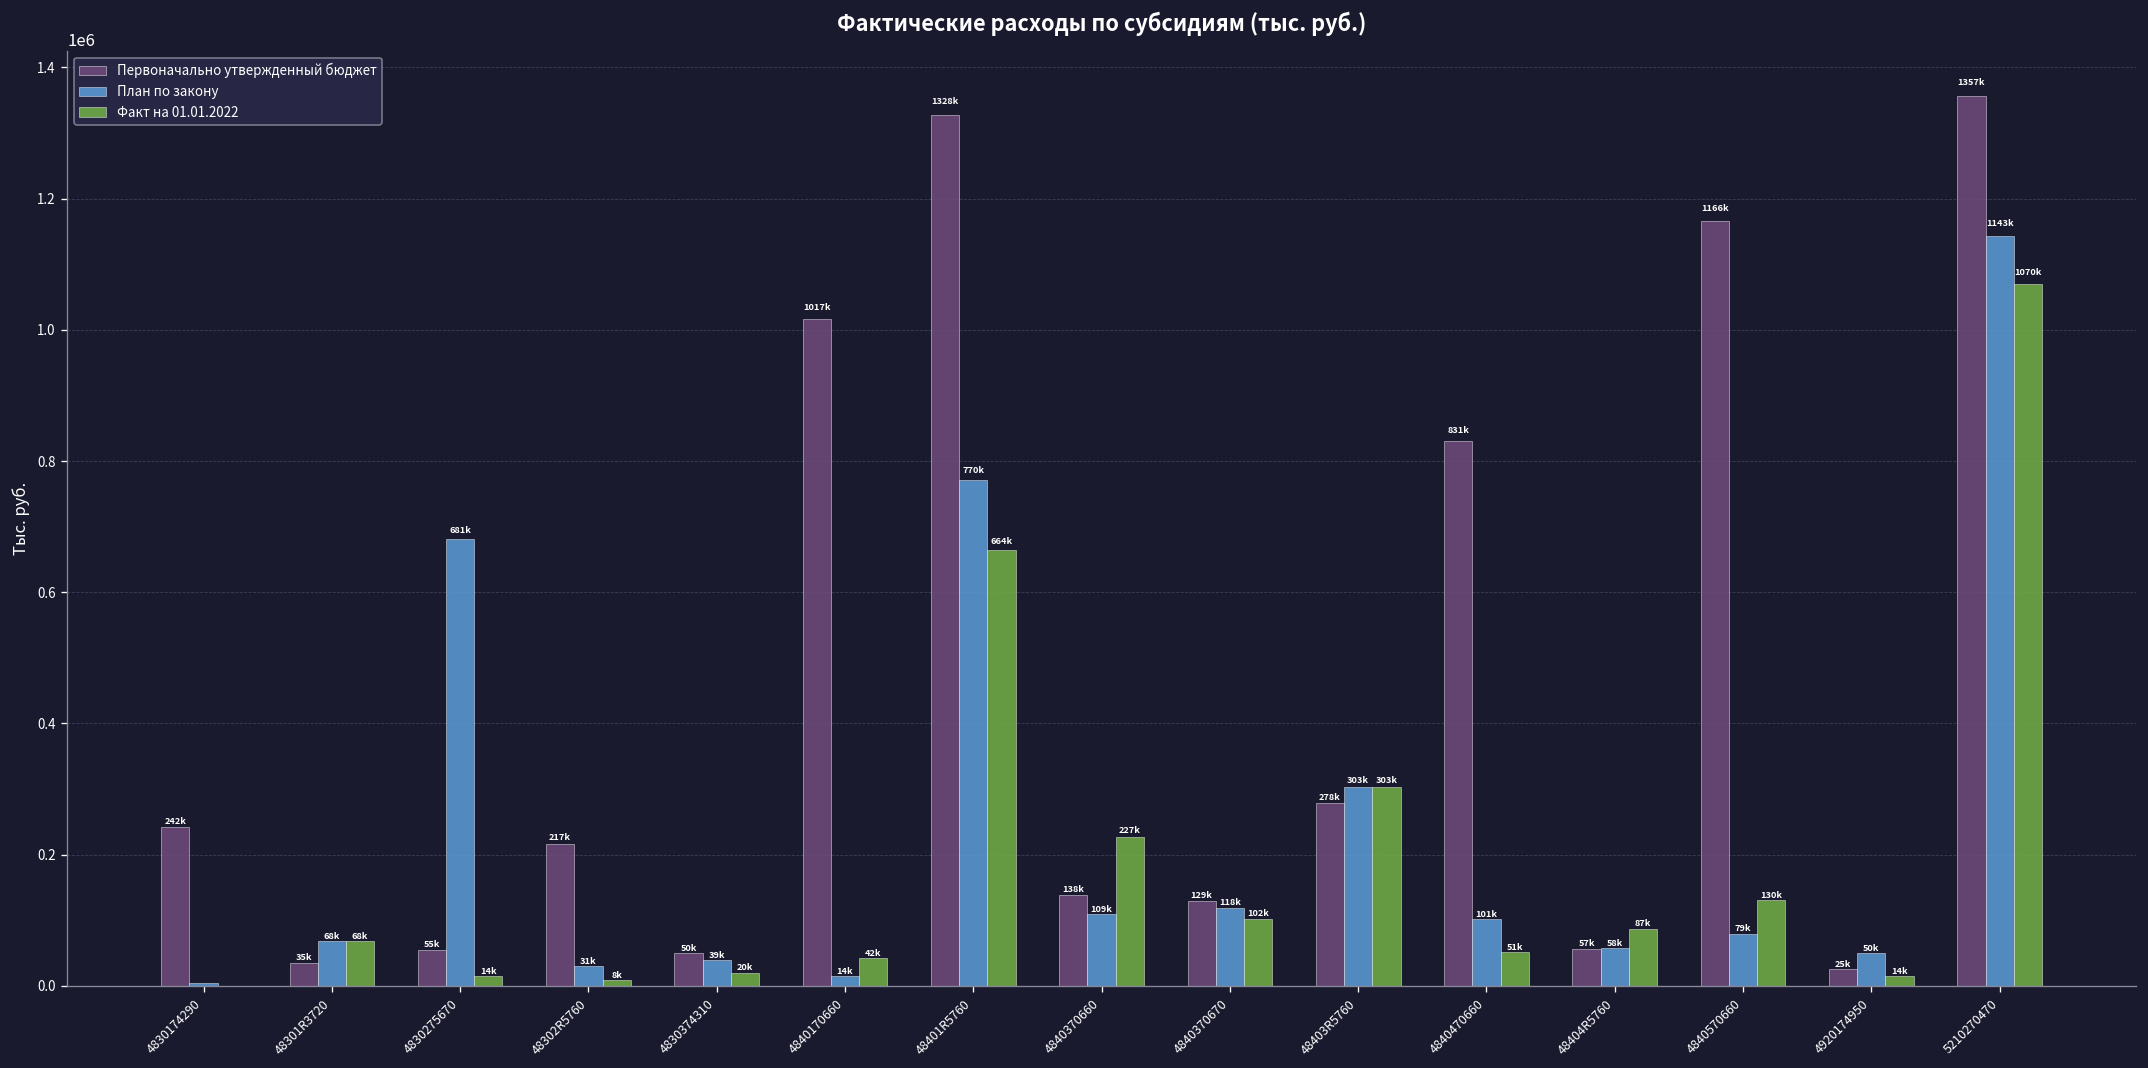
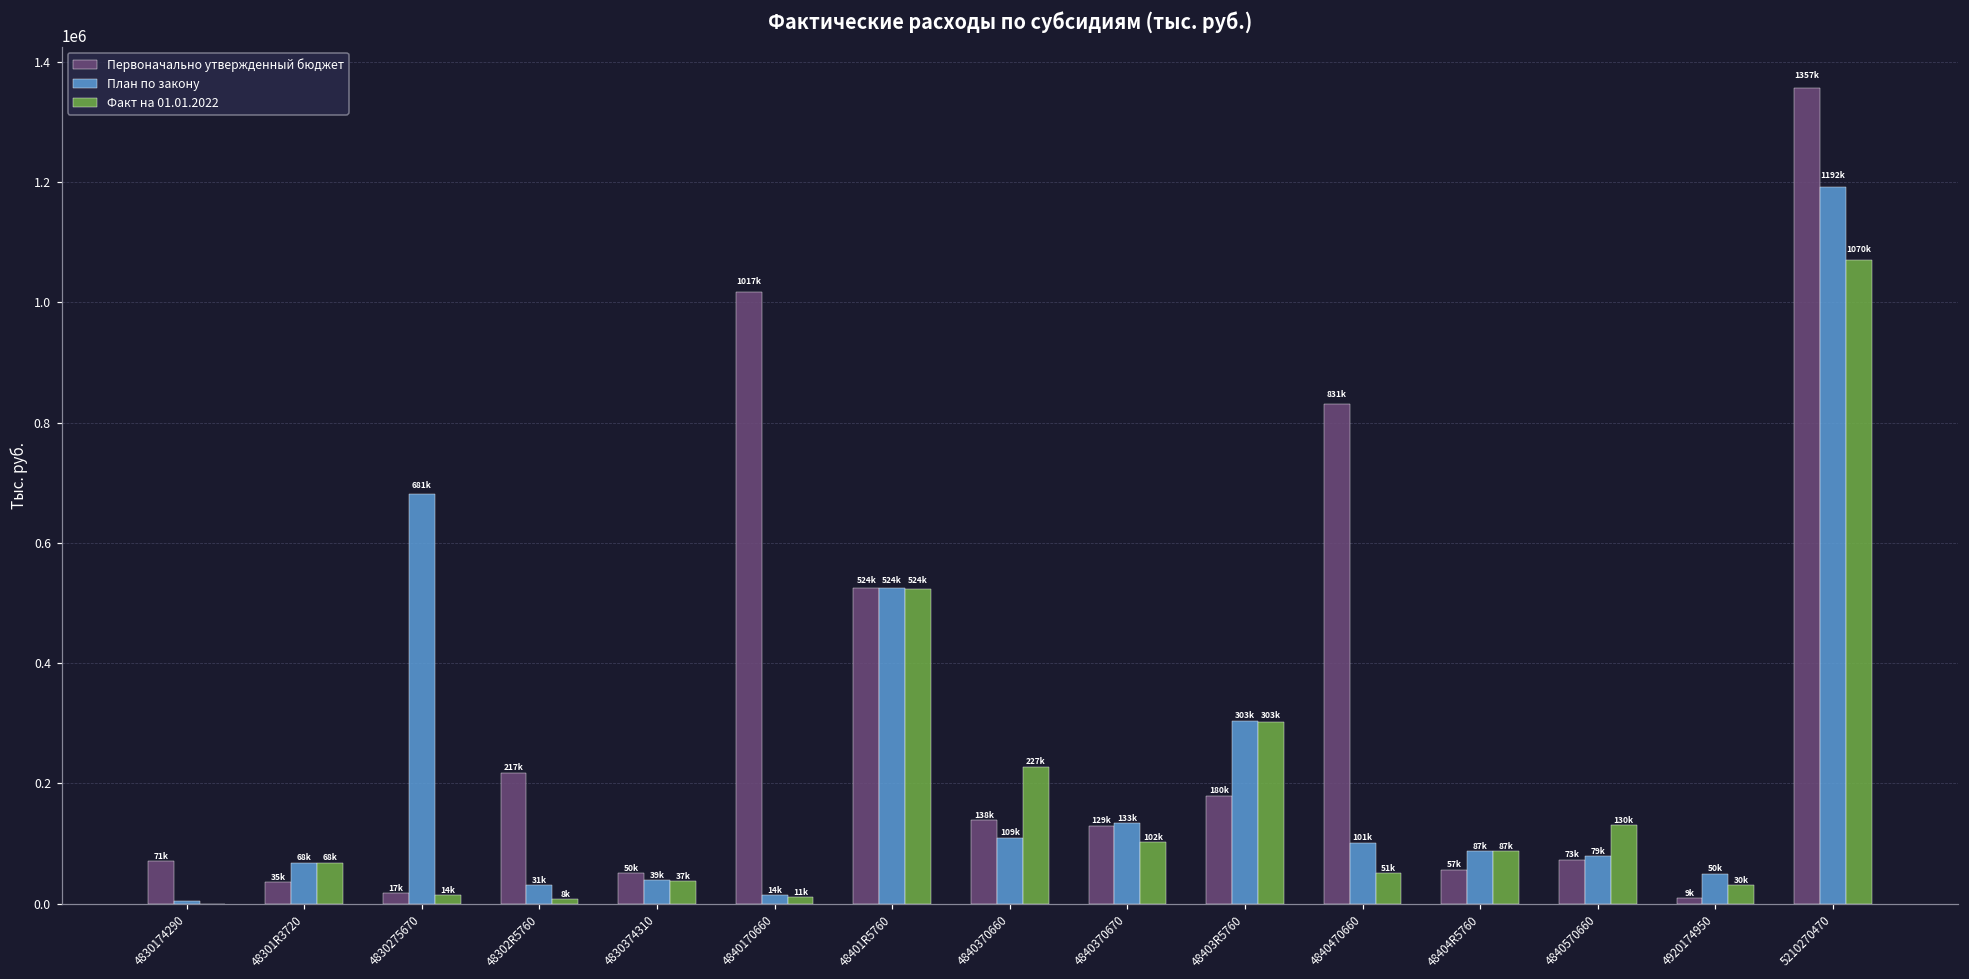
Первоначально утвержденный бюджет, 4830174290: 242k -> 71k
Первоначально утвержденный бюджет, 4830275670: 55k -> 17k
Факт на 01.01.2022, 4830374310: 20k -> 37k
Факт на 01.01.2022, 4840170660: 42k -> 11k
Первоначально утвержденный бюджет, 48401R5760: 1328k -> 524k
План по закону, 48401R5760: 770k -> 524k
Факт на 01.01.2022, 48401R5760: 664k -> 524k
План по закону, 4840370670: 118k -> 133k
Первоначально утвержденный бюджет, 48403R5760: 278k -> 180k
План по закону, 48404R5760: 58k -> 87k
Первоначально утвержденный бюджет, 4840570660: 1166k -> 73k
Первоначально утвержденный бюджет, 4920174950: 25k -> 9k
Факт на 01.01.2022, 4920174950: 14k -> 30k
План по закону, 5210270470: 1143k -> 1192k
